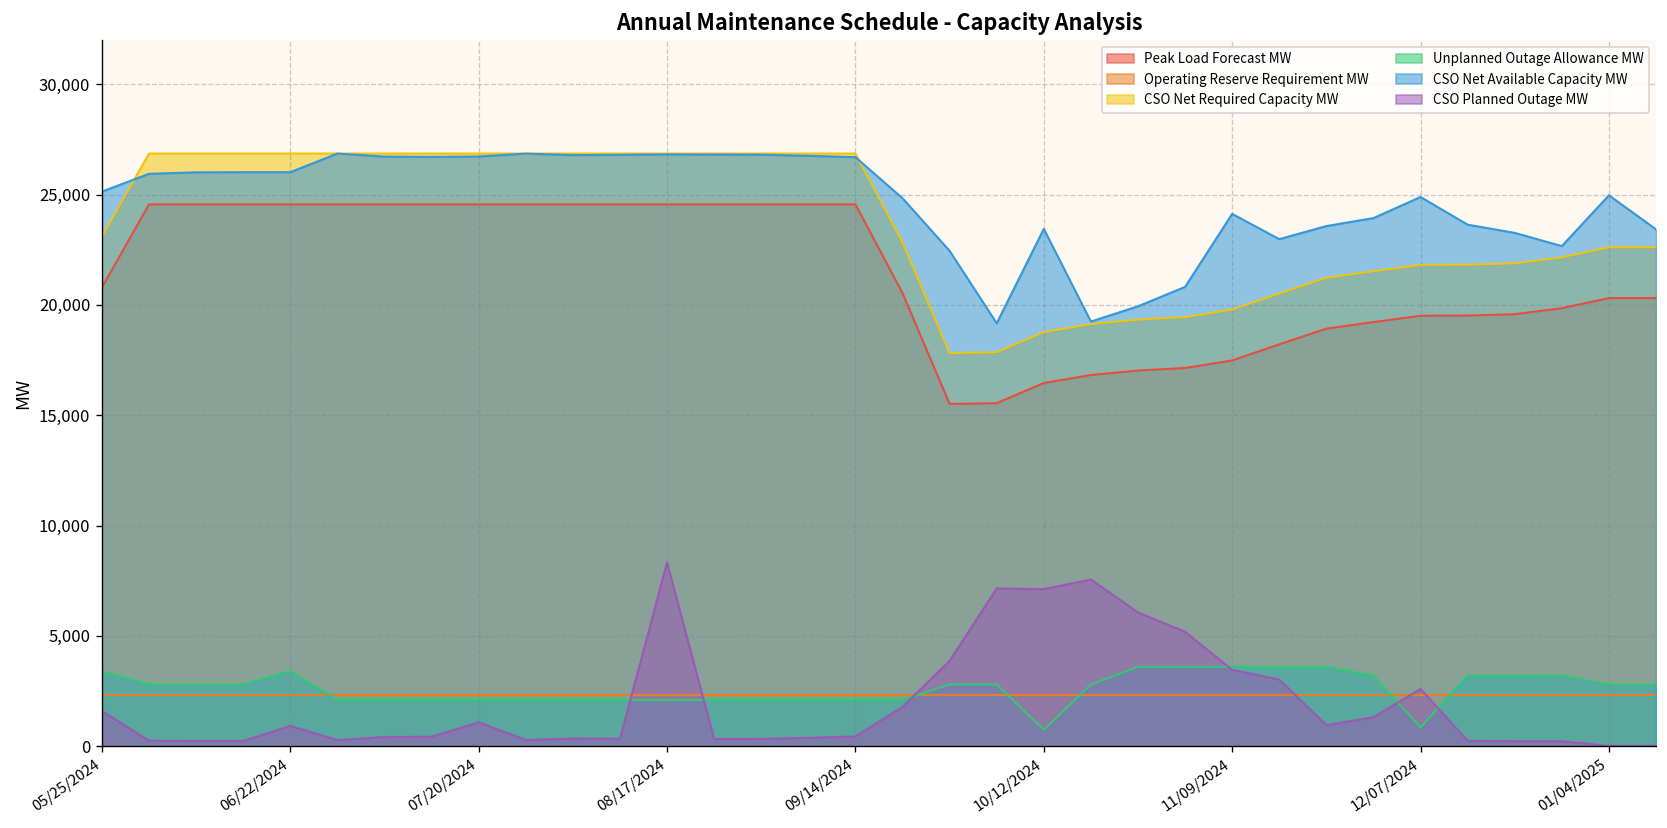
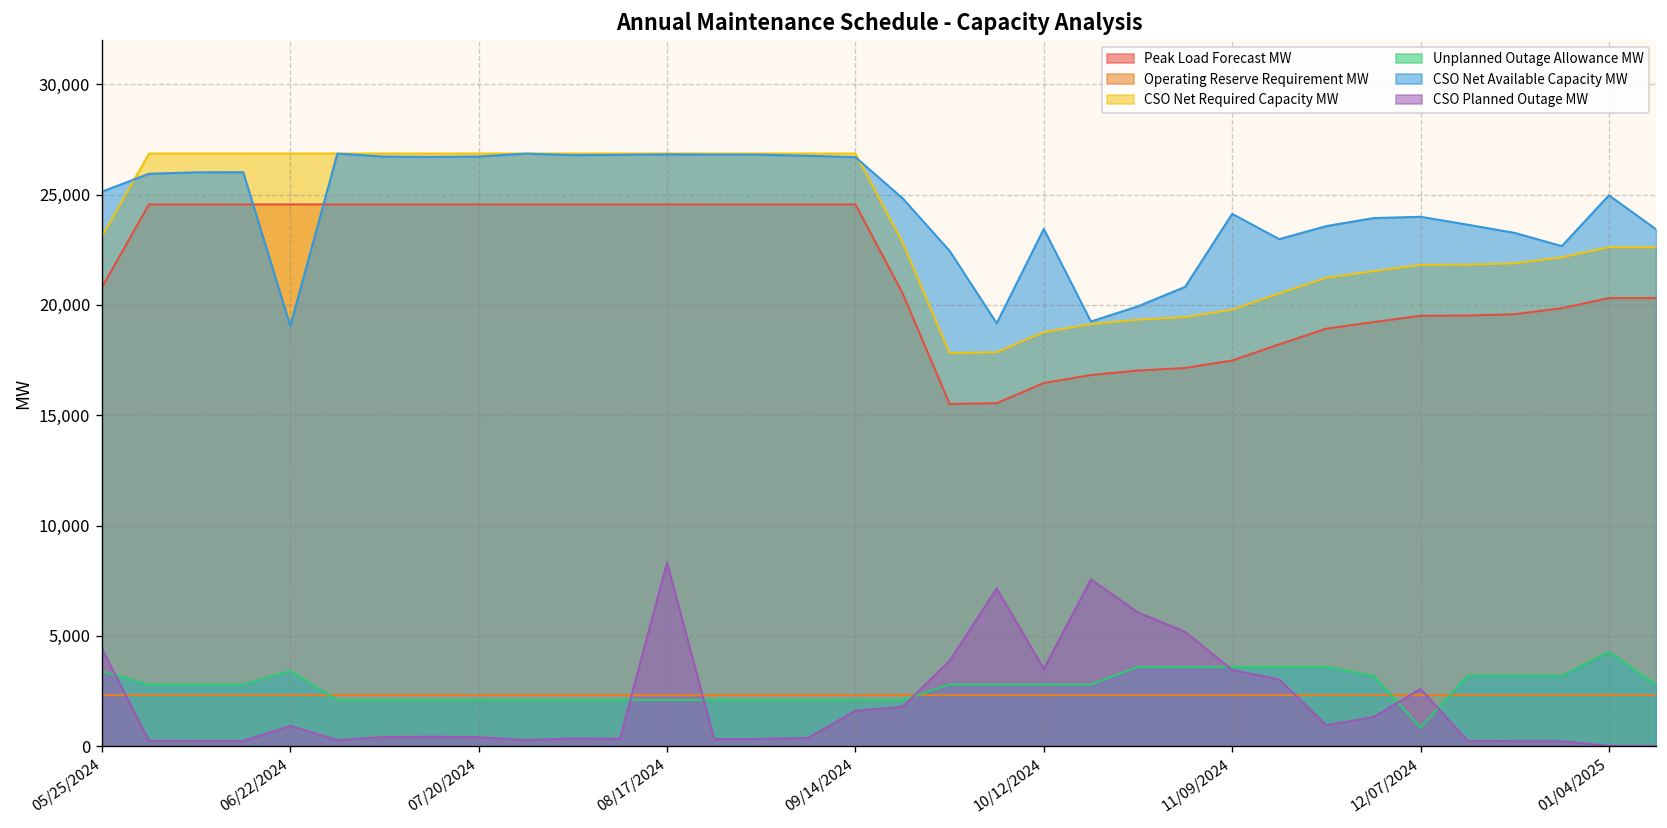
CSO Planned Outage MW, 05/25/2024: 1,600 -> 4,400
CSO Net Available Capacity MW, 06/22/2024: 26,000 -> 19,100
CSO Planned Outage MW, 07/20/2024: 1,100 -> 400
CSO Planned Outage MW, 09/14/2024: 400 -> 1,600
Unplanned Outage Allowance MW, 10/12/2024: 700 -> 2,800
CSO Planned Outage MW, 10/12/2024: 7,100 -> 3,500
CSO Net Available Capacity MW, 12/07/2024: 24,900 -> 24,000
Unplanned Outage Allowance MW, 01/04/2025: 2,800 -> 4,300
